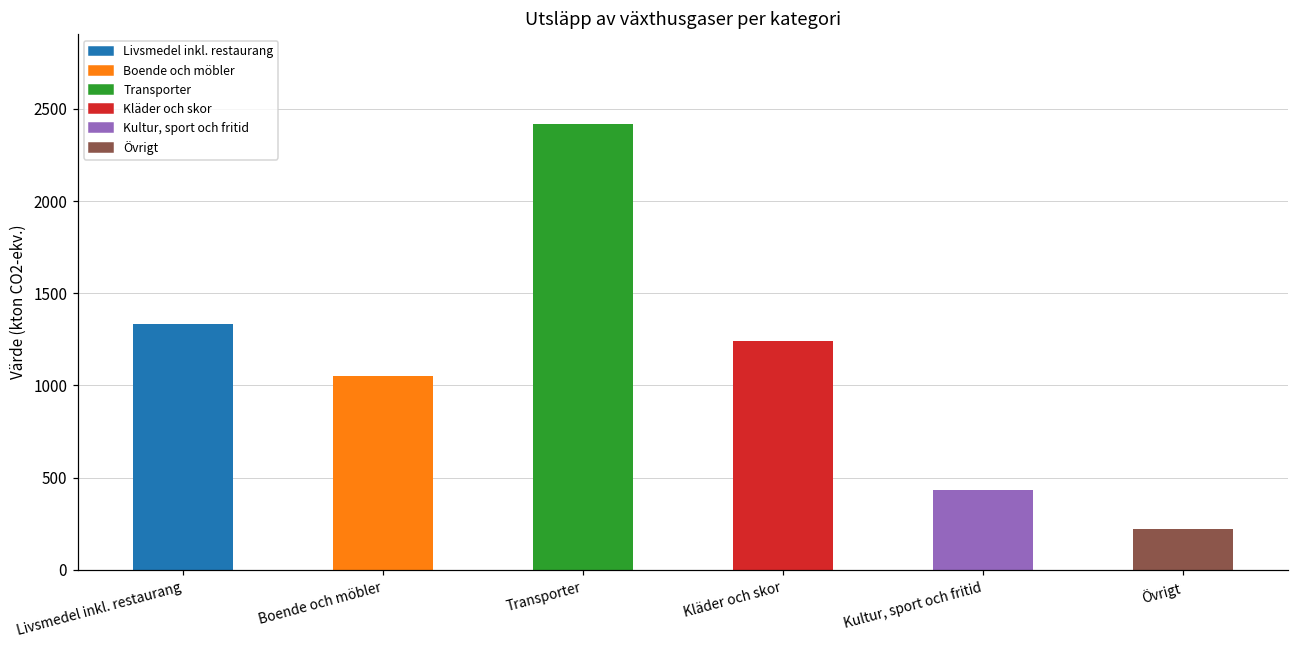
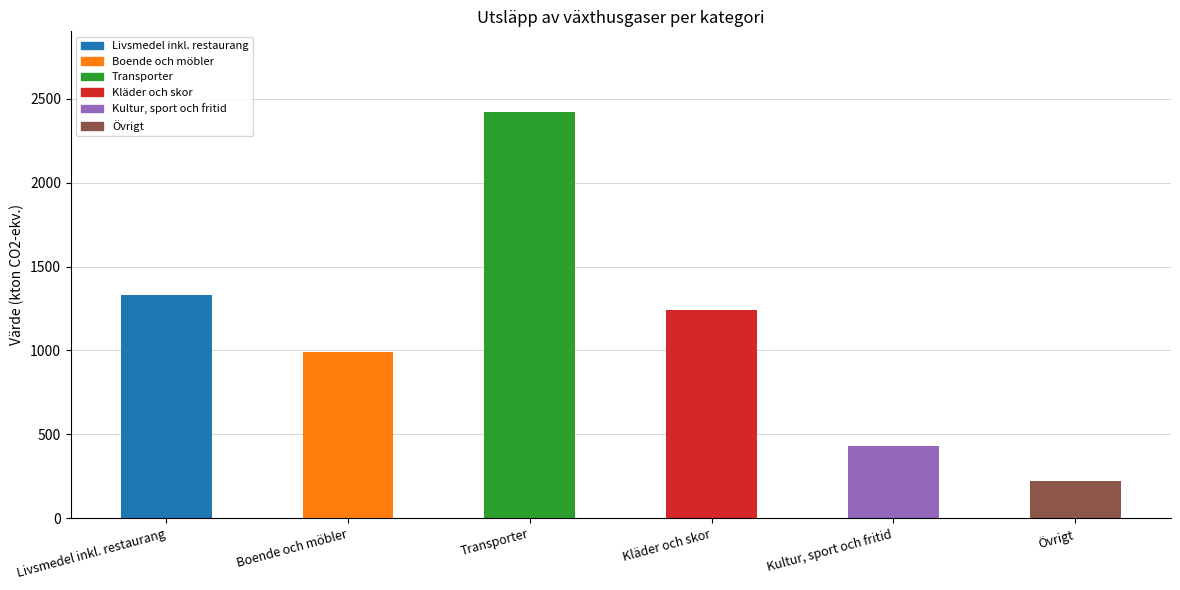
Boende och möbler: 1050 -> 990
